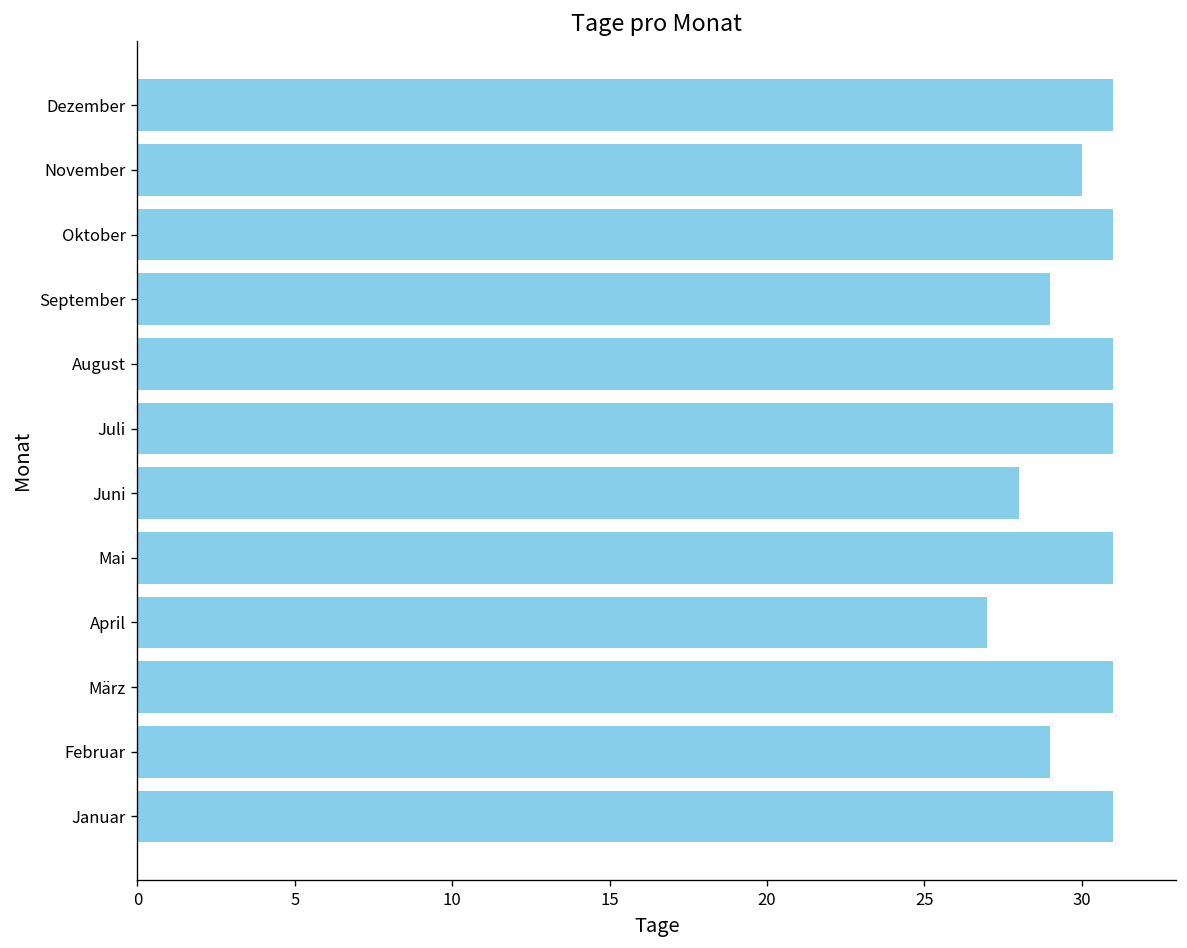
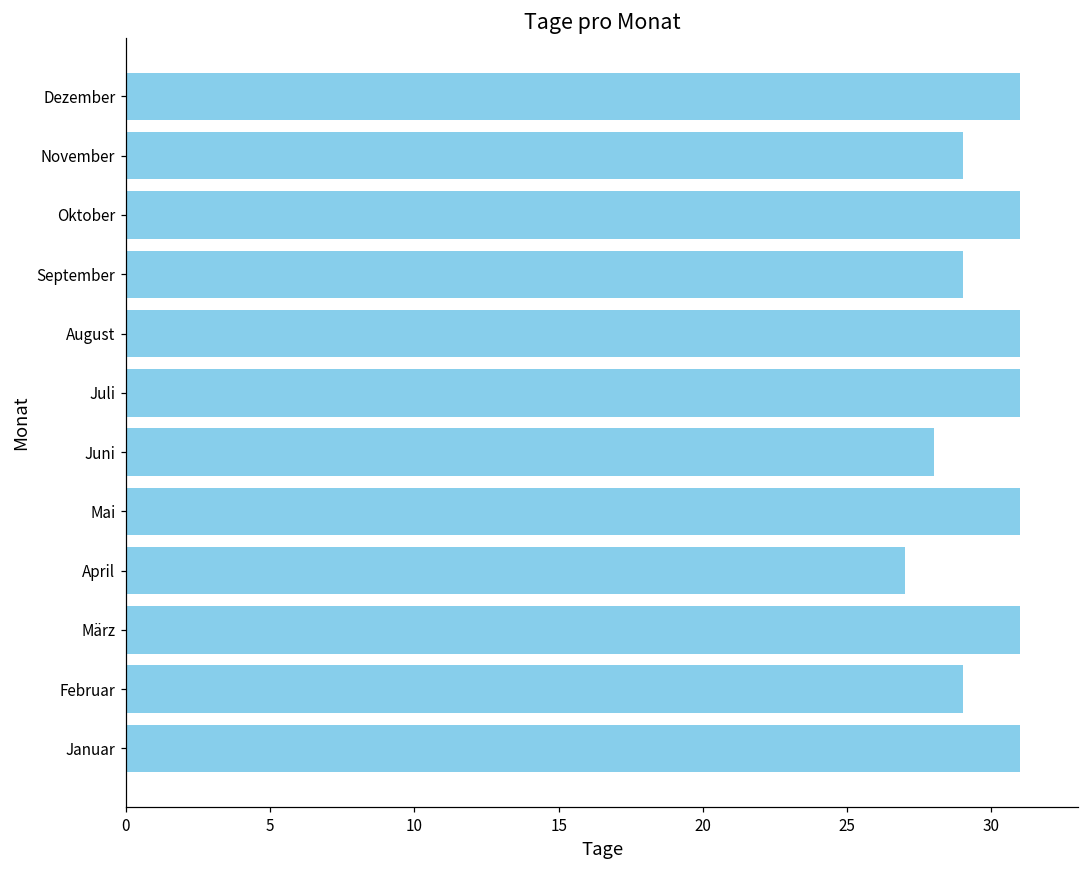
November: 30 -> 29
